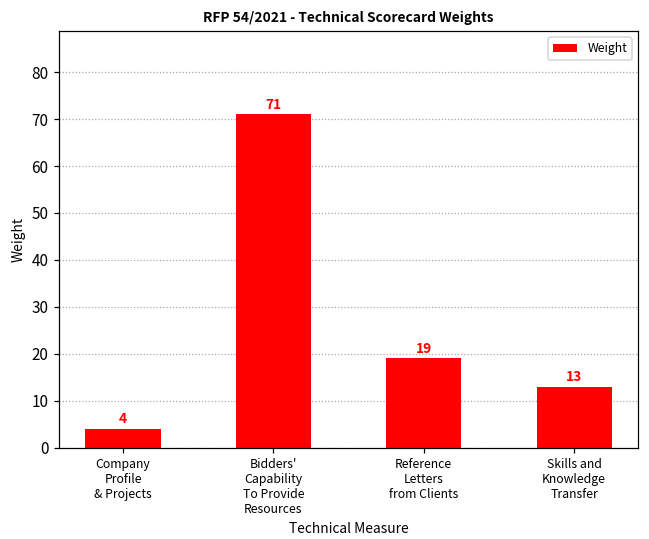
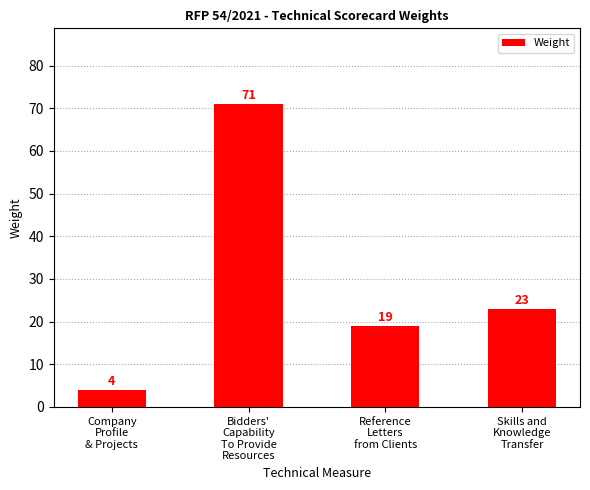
Skills and Knowledge Transfer: 13 -> 23
